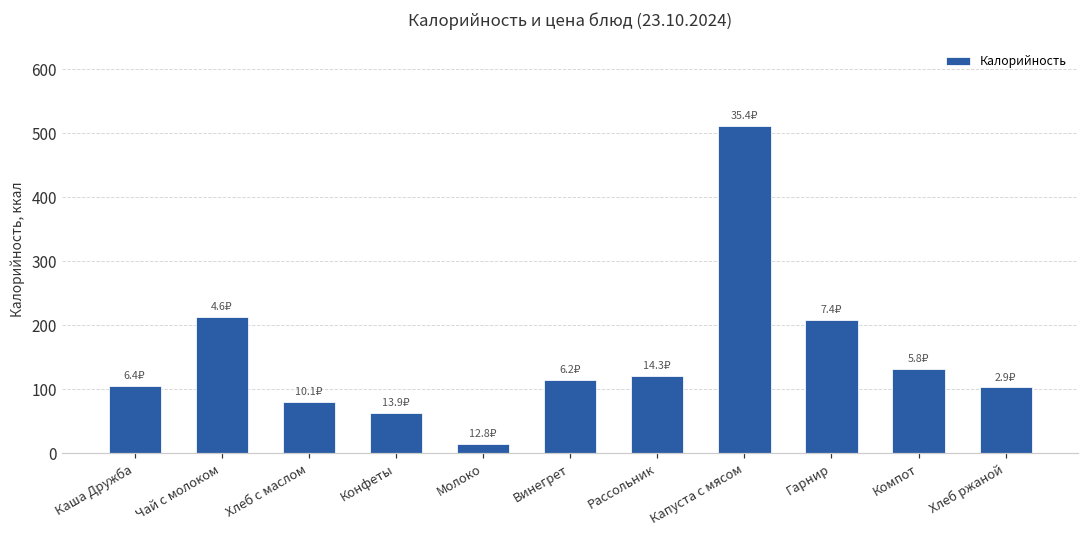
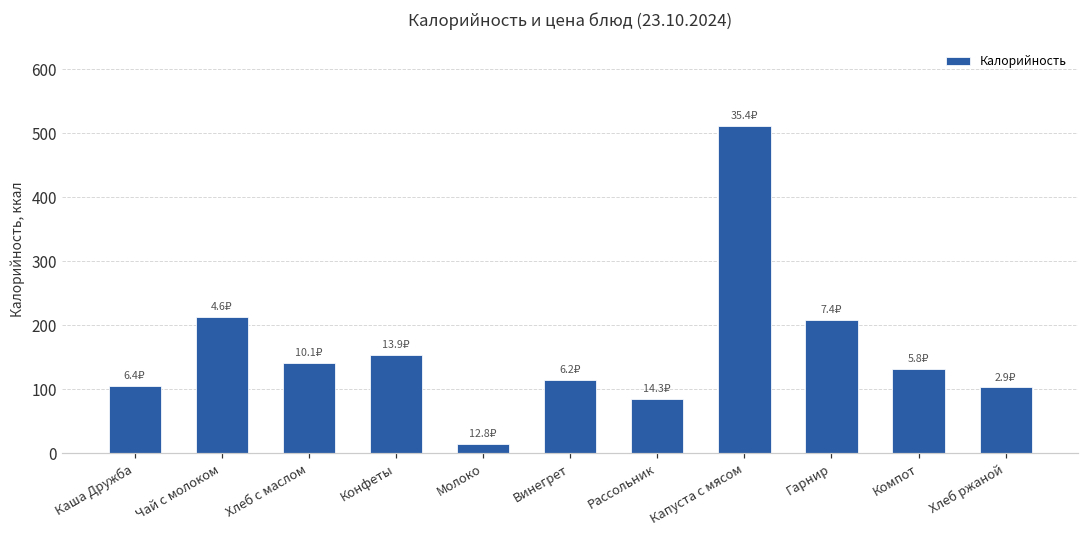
Хлеб с маслом: 80 -> 140
Конфеты: 60 -> 150
Рассольник: 120 -> 90
